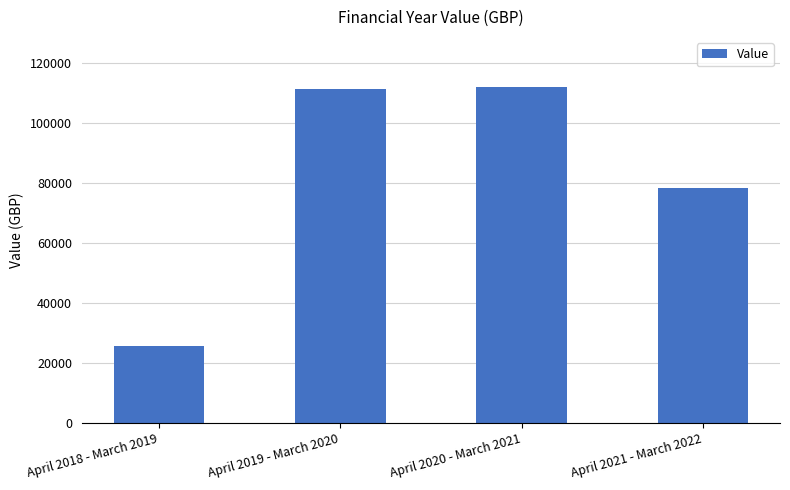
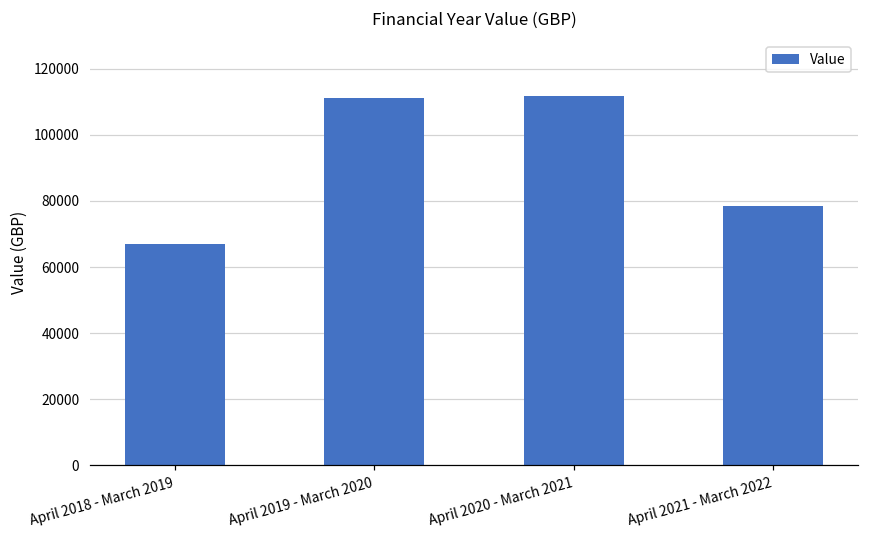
April 2018 - March 2019: 26000 -> 67000
